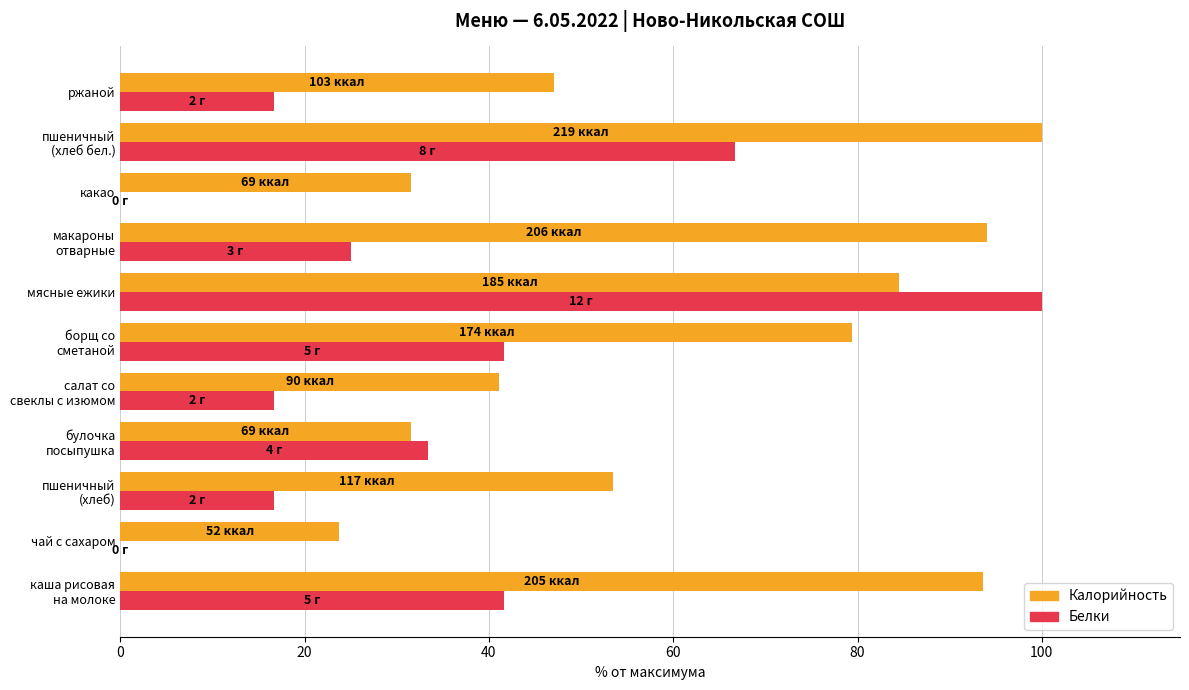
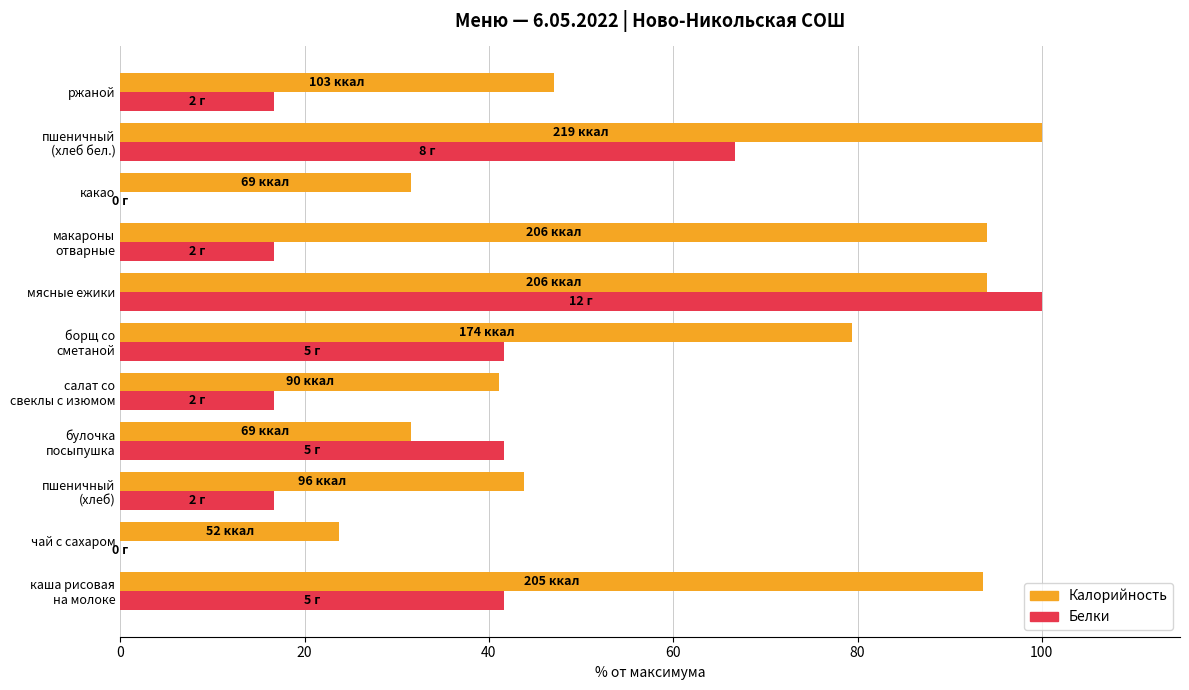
Белки, макароны отварные: 3 -> 2
Калорийность, мясные ежики: 185 -> 206
Белки, булочка посыпушка: 4 -> 5
Калорийность, пшеничный (хлеб): 117 -> 96
